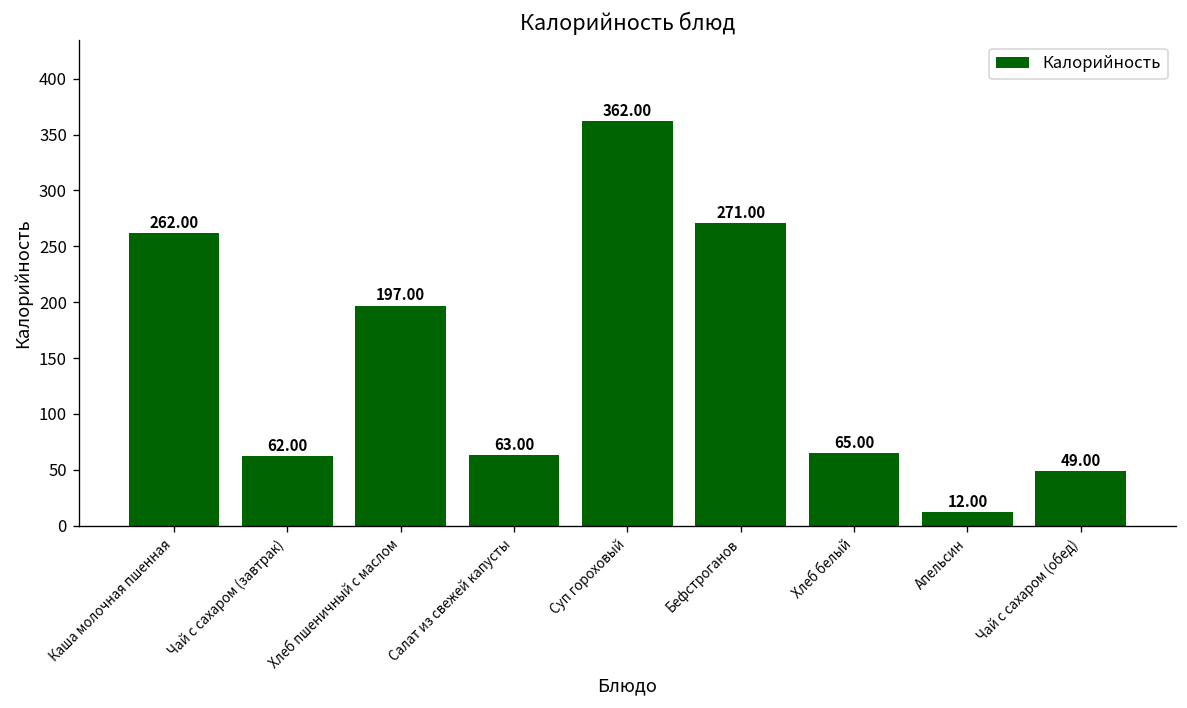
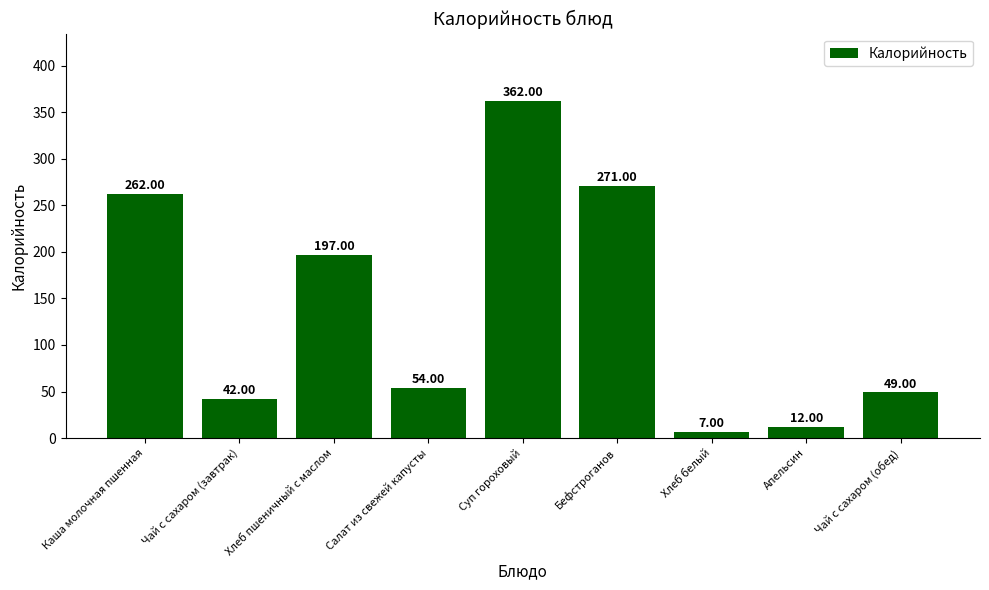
Чай с сахаром (завтрак): 62.00 -> 42.00
Салат из свежей капусты: 63.00 -> 54.00
Хлеб белый: 65.00 -> 7.00
